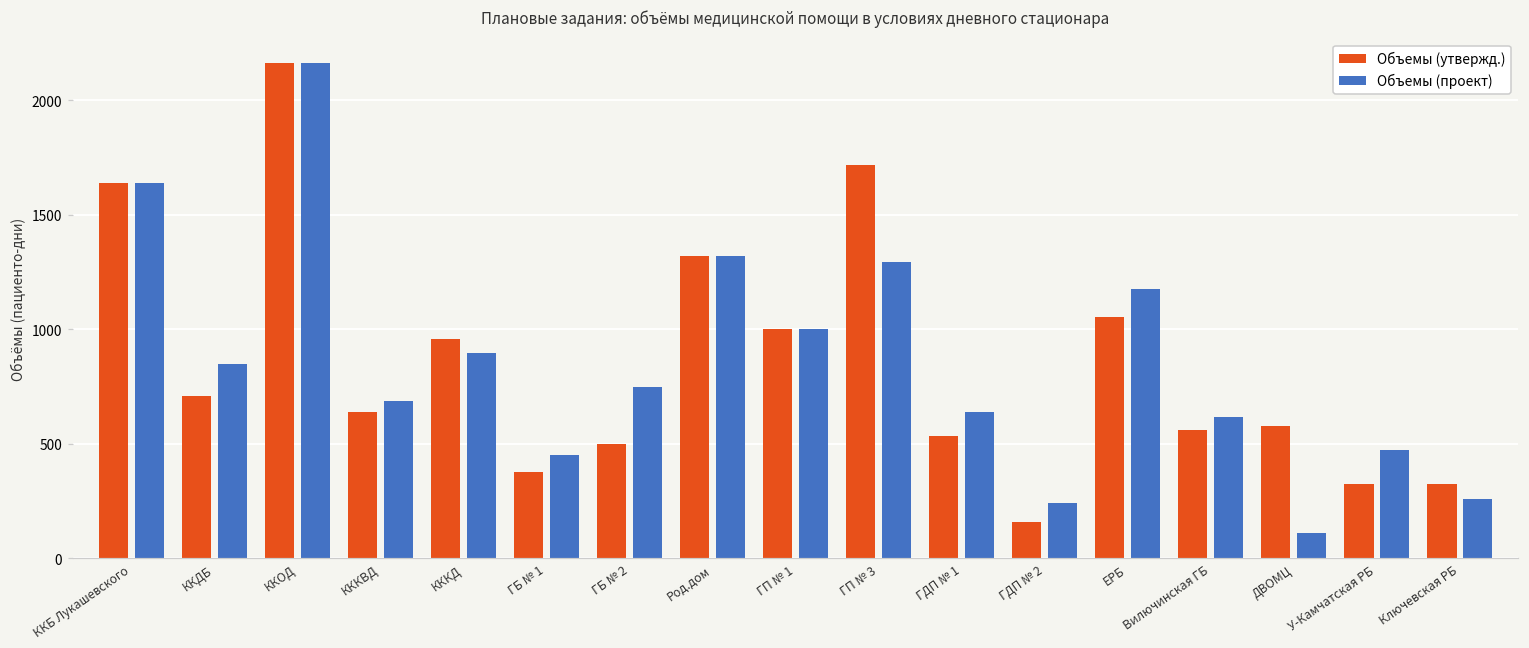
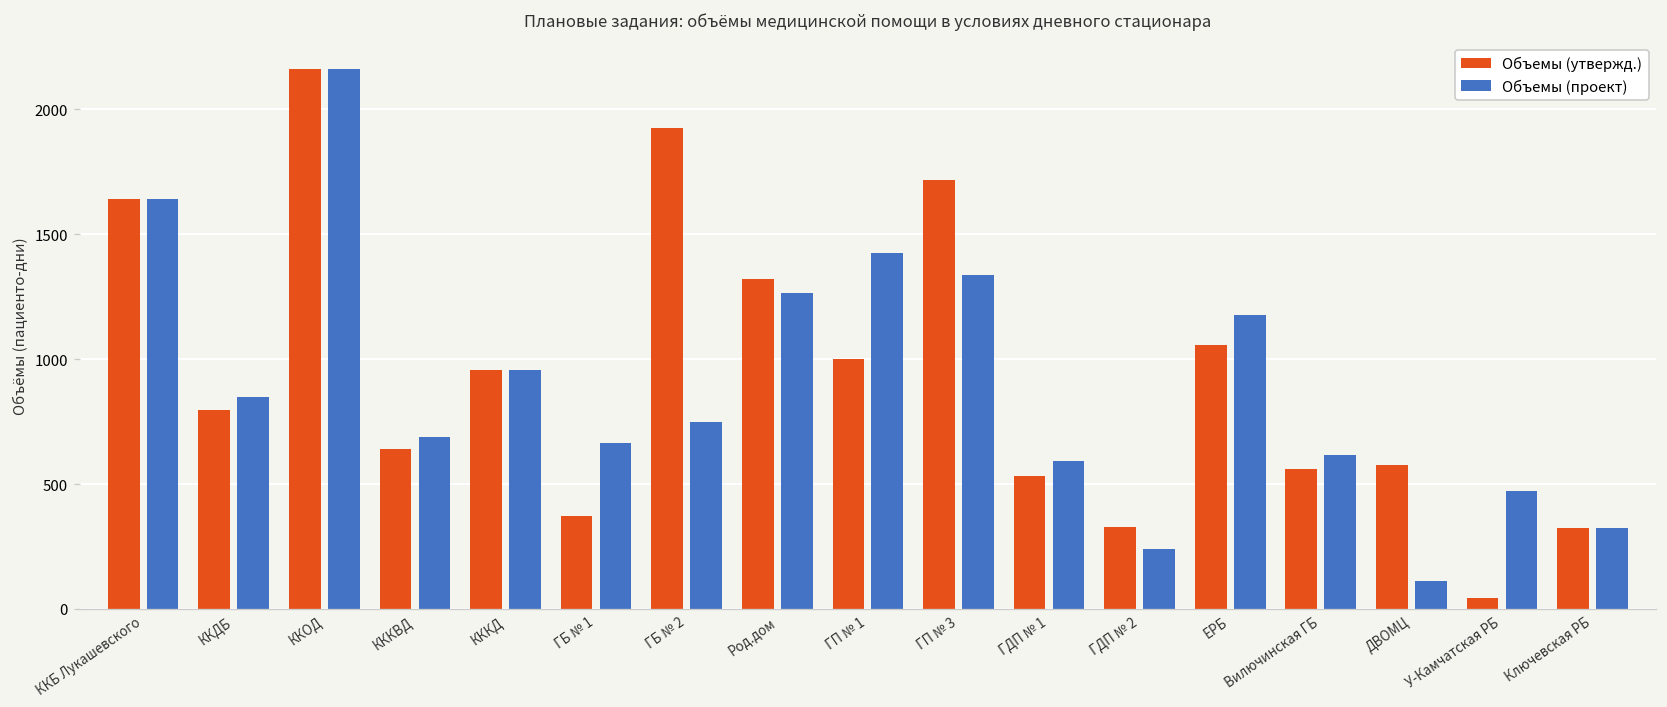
Объемы (утвержд.), ККДБ: 710 -> 800
Объемы (проект), КККД: 900 -> 960
Объемы (проект), ГБ № 1: 450 -> 660
Объемы (утвержд.), ГБ № 2: 500 -> 1930
Объемы (проект), Род.дом: 1320 -> 1270
Объемы (проект), ГП № 1: 1000 -> 1420
Объемы (проект), ГП № 3: 1290 -> 1340
Объемы (проект), ГДП № 1: 640 -> 590
Объемы (утвержд.), ГДП № 2: 160 -> 330
Объемы (утвержд.), У-Камчатская РБ: 330 -> 40
Объемы (проект), Ключевская РБ: 260 -> 330
